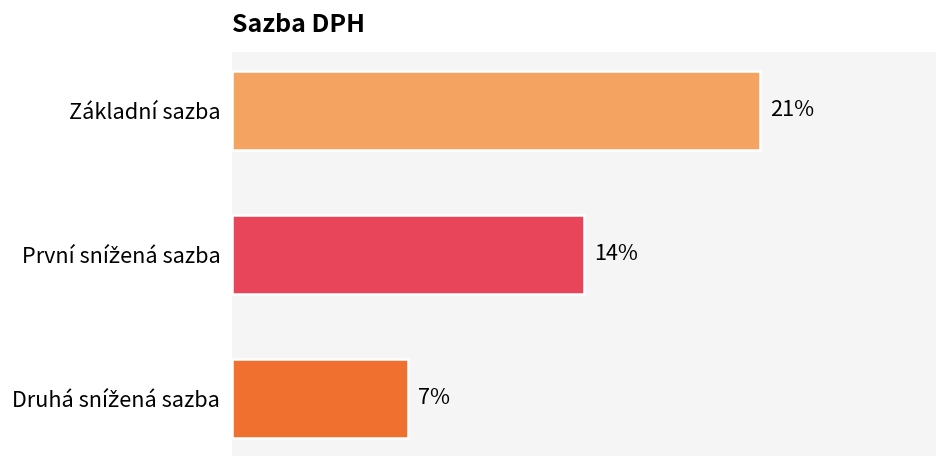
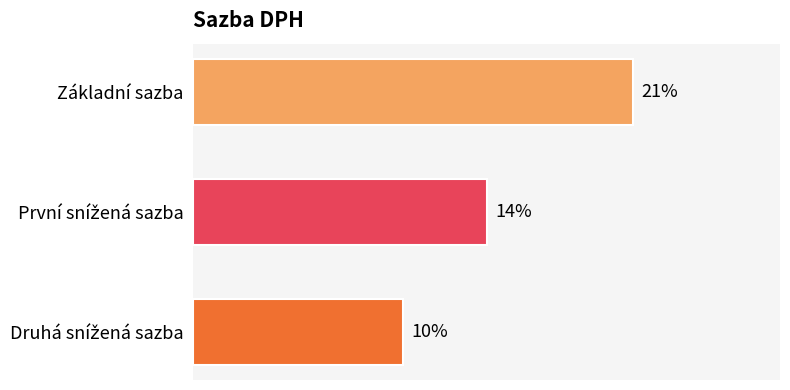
Druhá snížená sazba: 7% -> 10%
